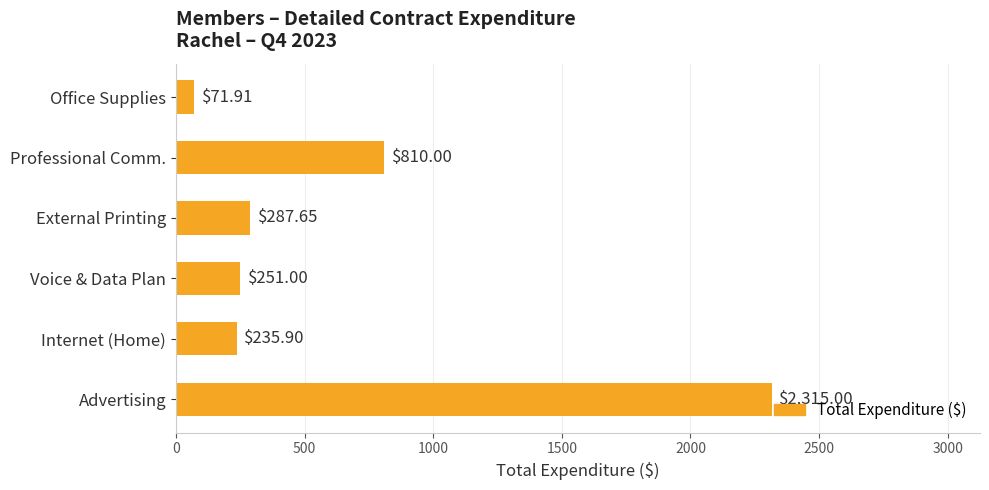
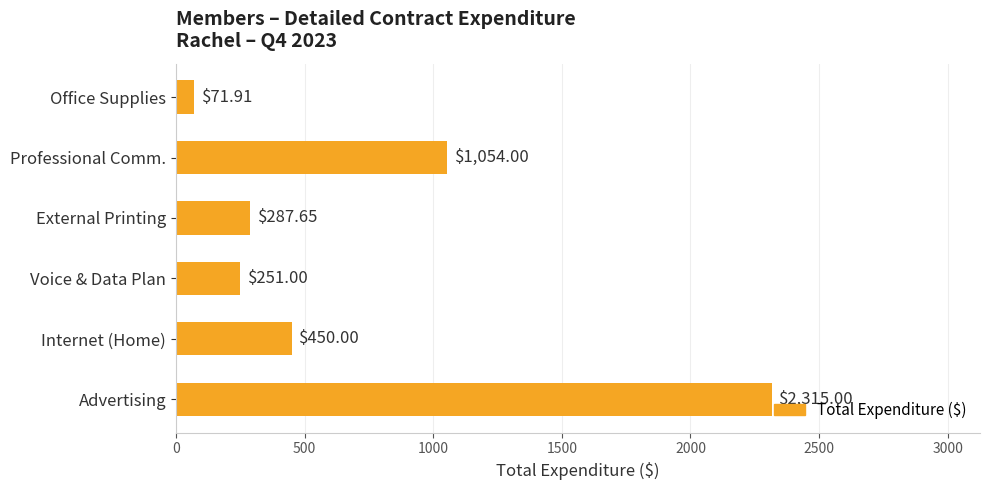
Professional Comm.: $810.00 -> $1,054.00
Internet (Home): $235.90 -> $450.00
